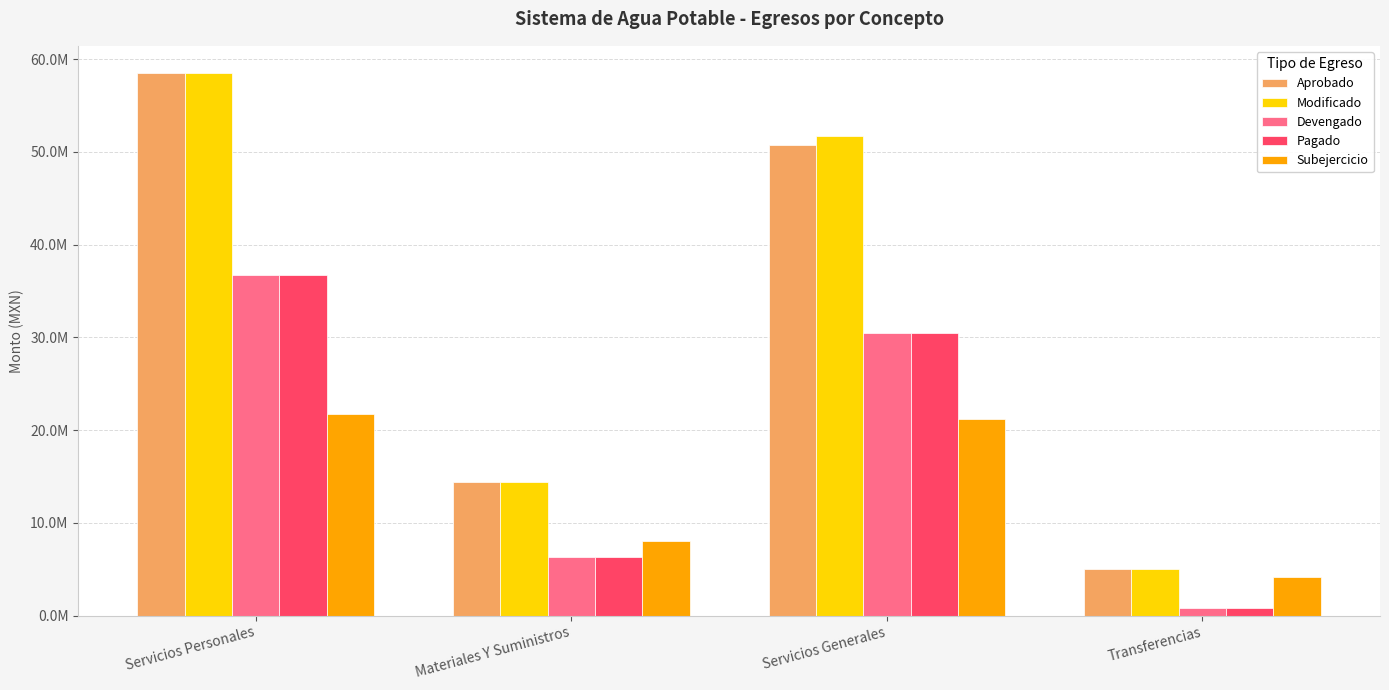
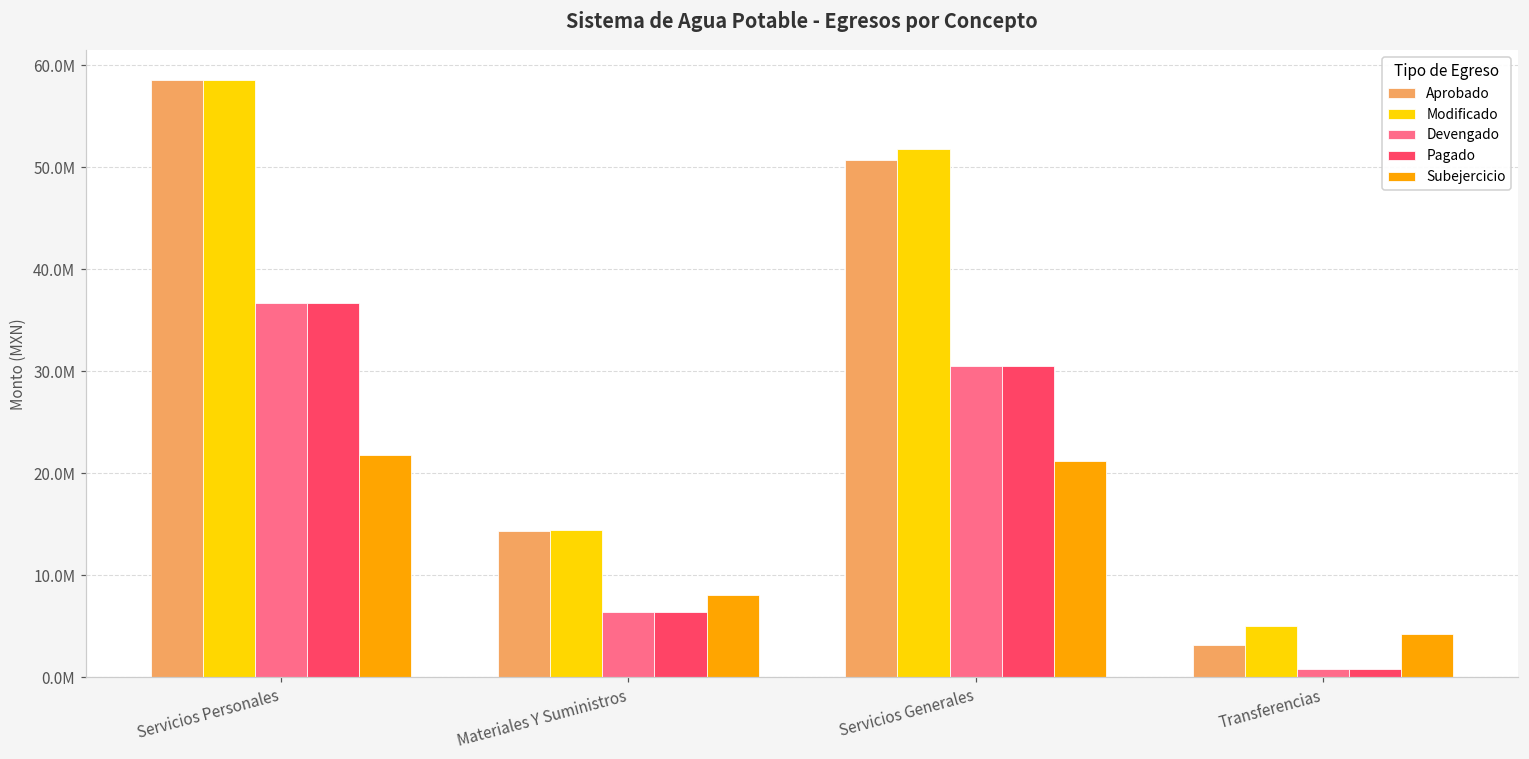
Aprobado, Transferencias: 5000000 -> 3000000
